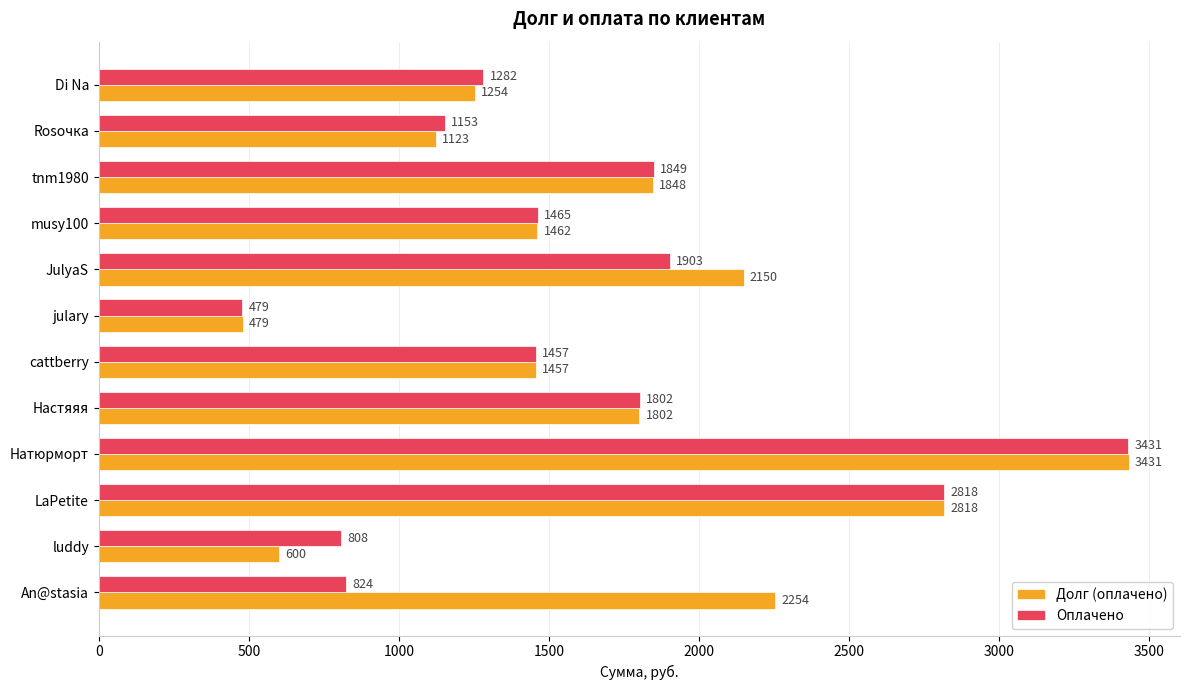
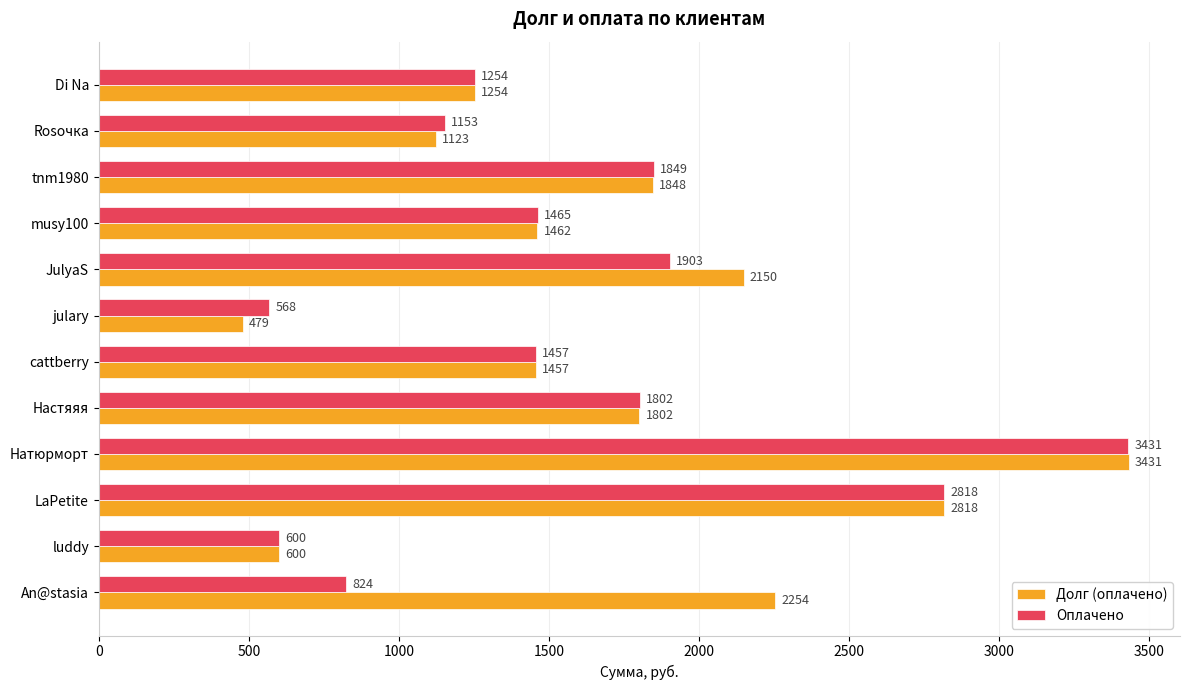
Оплачено, Di Na: 1282 -> 1254
Оплачено, julary: 479 -> 568
Оплачено, luddy: 808 -> 600
